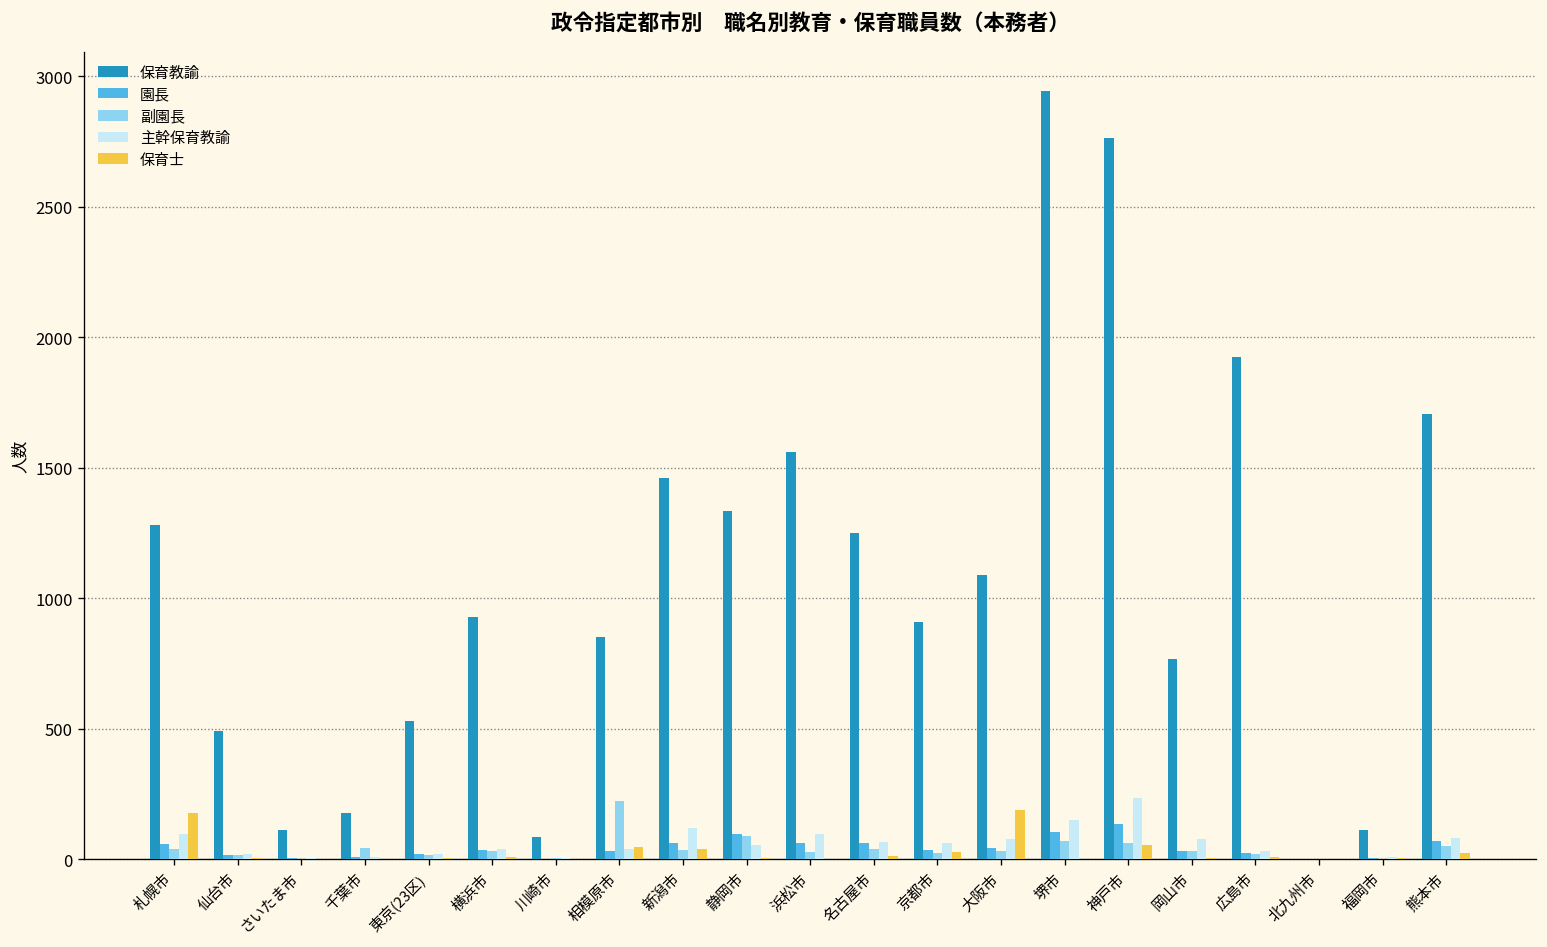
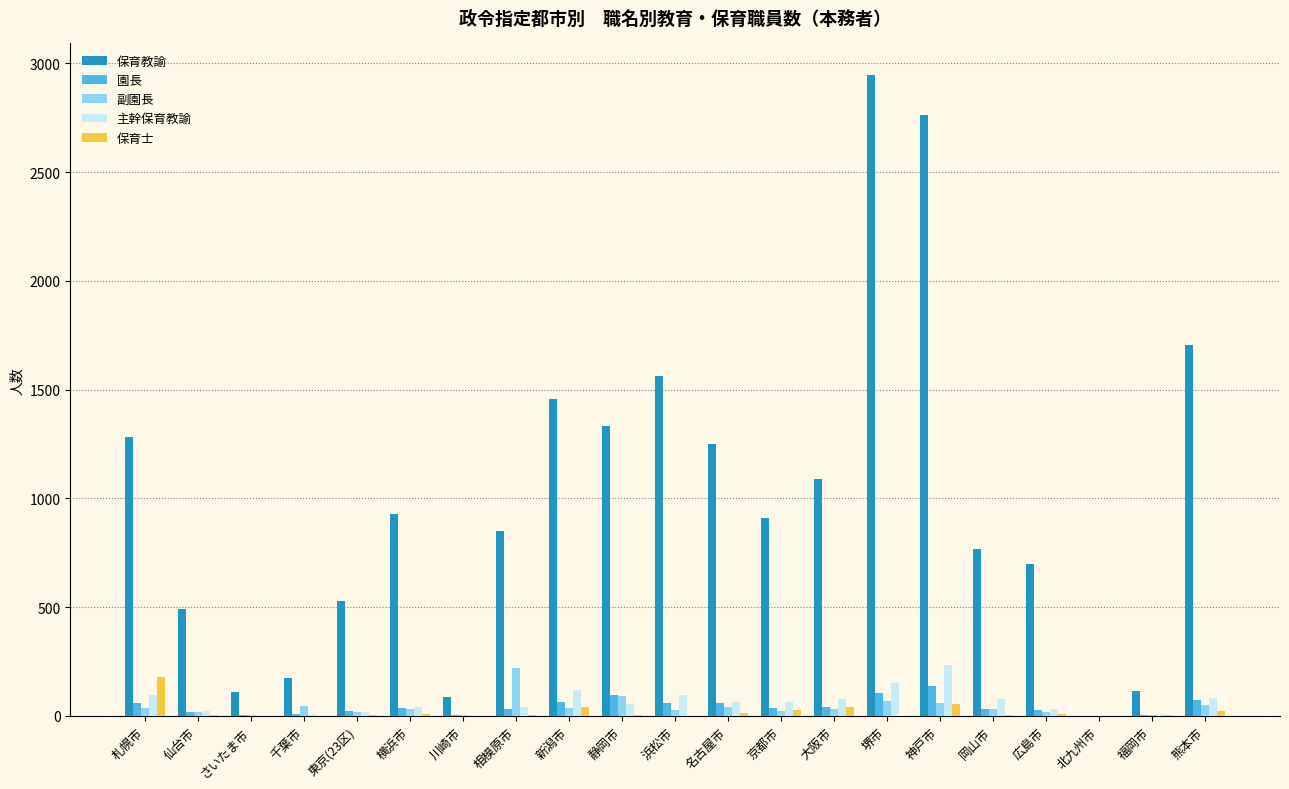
保育士, 相模原市: 50 -> 0
保育士, 大阪市: 190 -> 40
保育教諭, 広島市: 1920 -> 700
